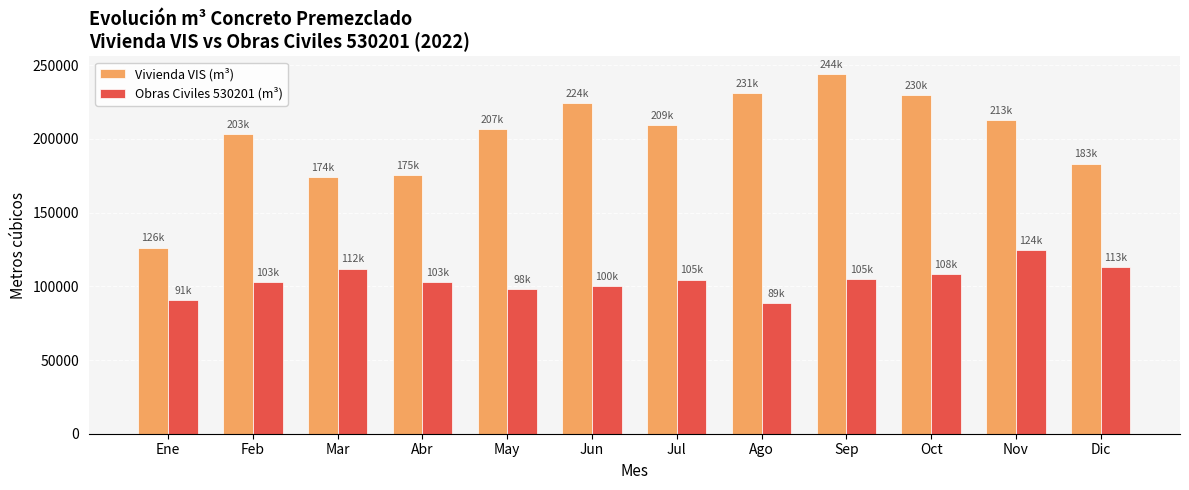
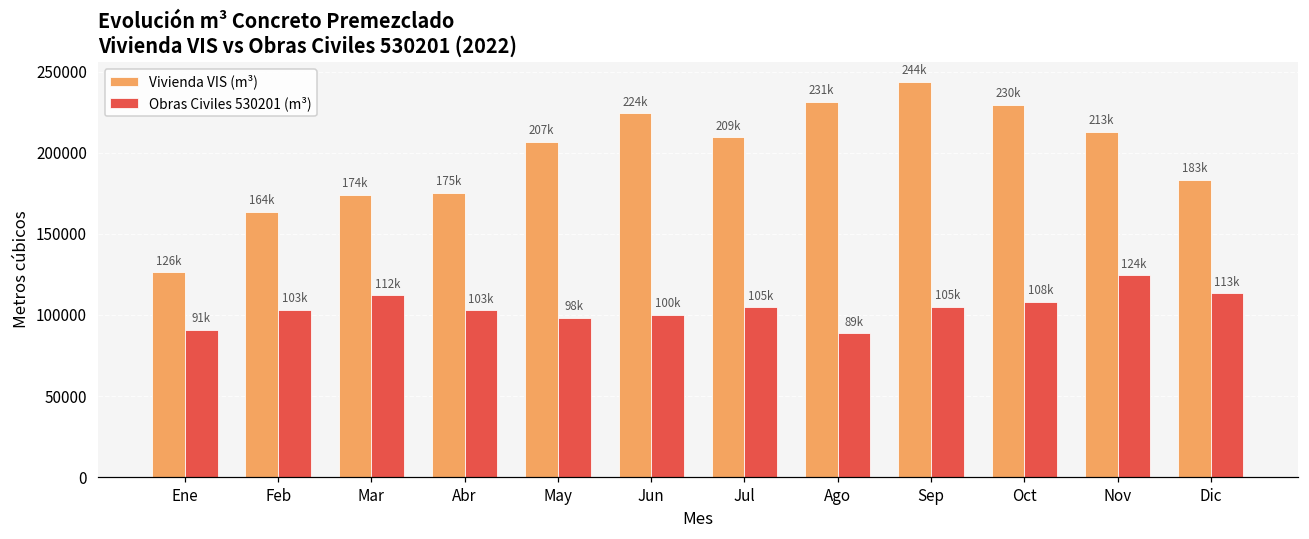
Vivienda VIS (m³), Feb: 203k -> 164k
